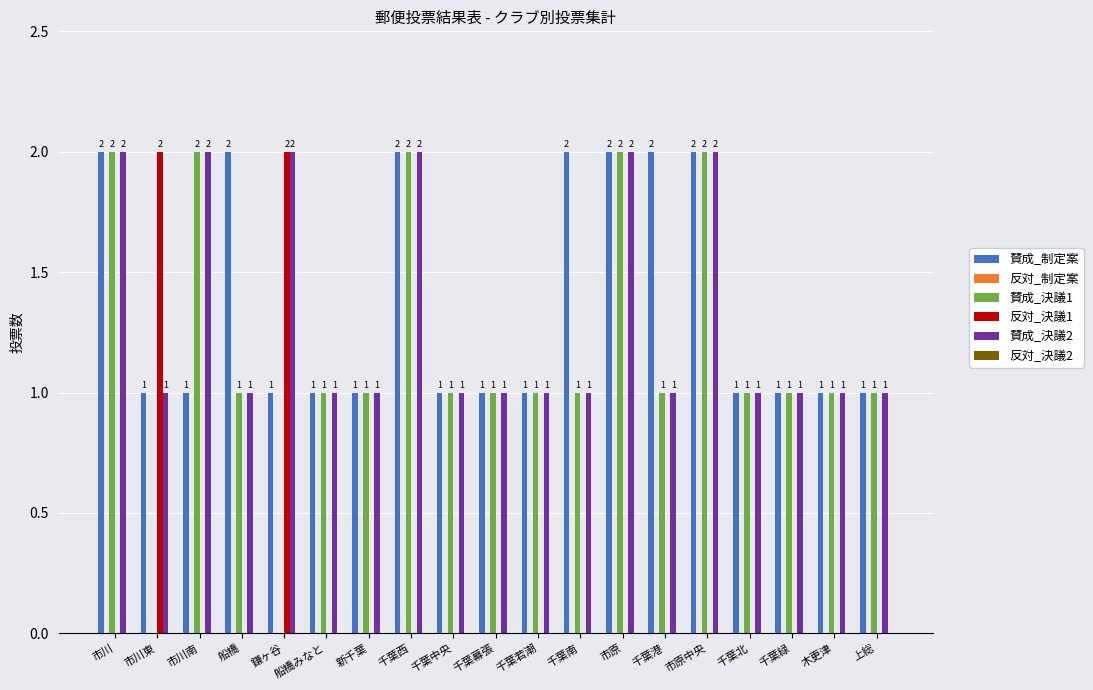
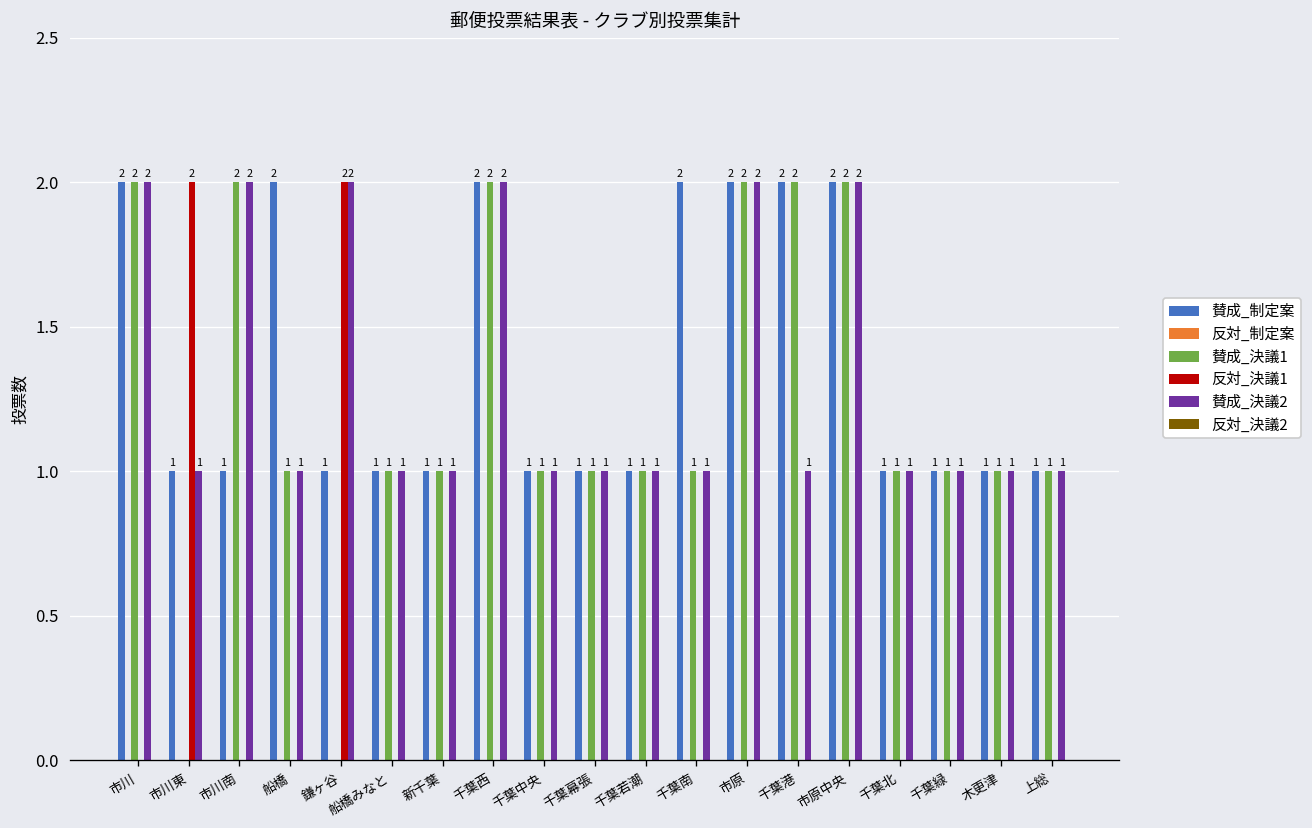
賛成_決議1, 千葉港: 1 -> 2
